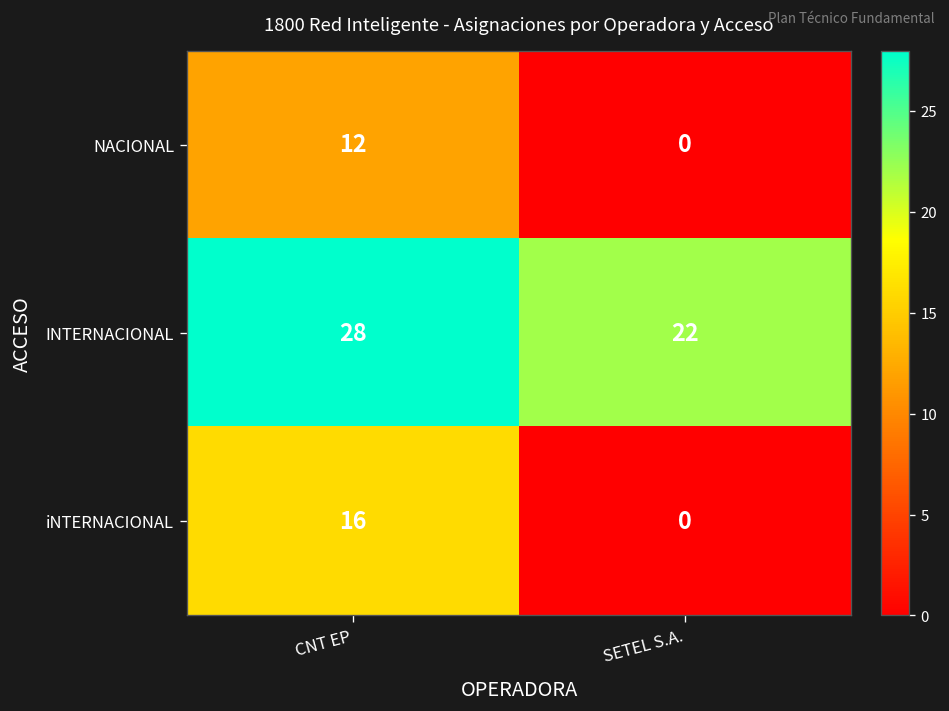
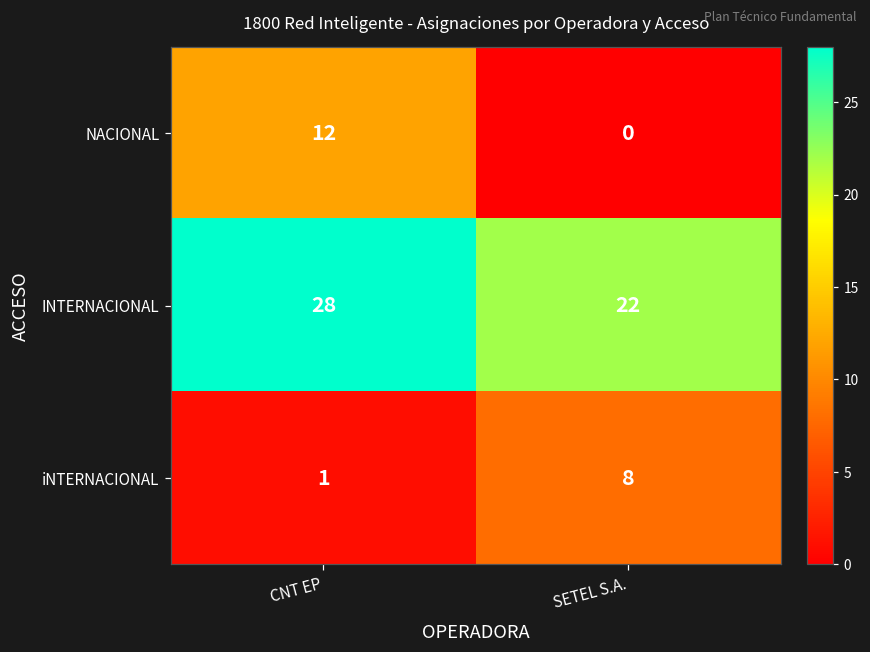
iNTERNACIONAL, CNT EP: 16 -> 1
iNTERNACIONAL, SETEL S.A.: 0 -> 8
